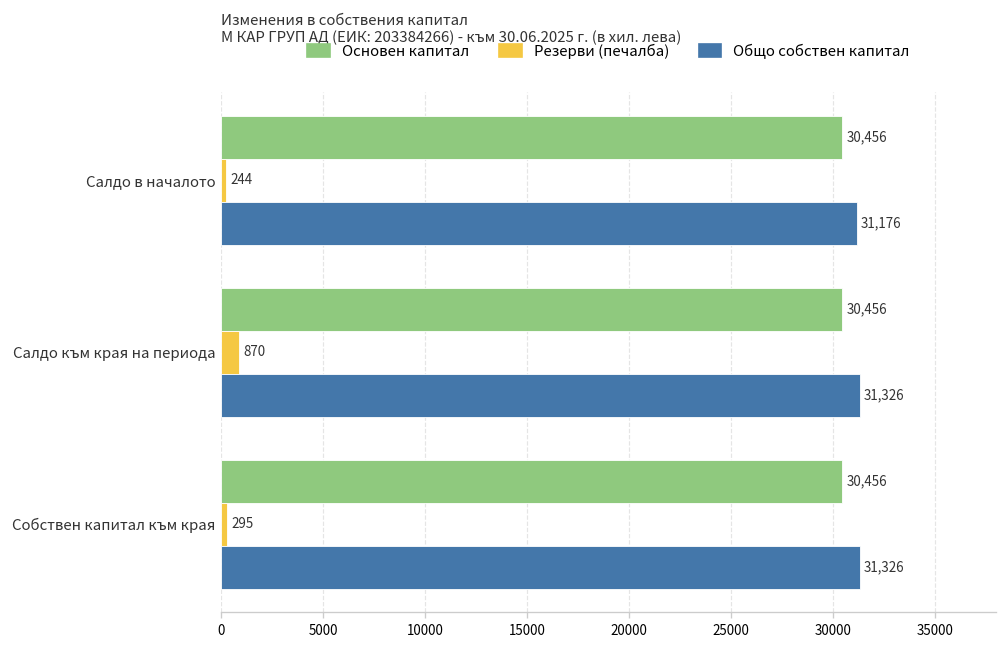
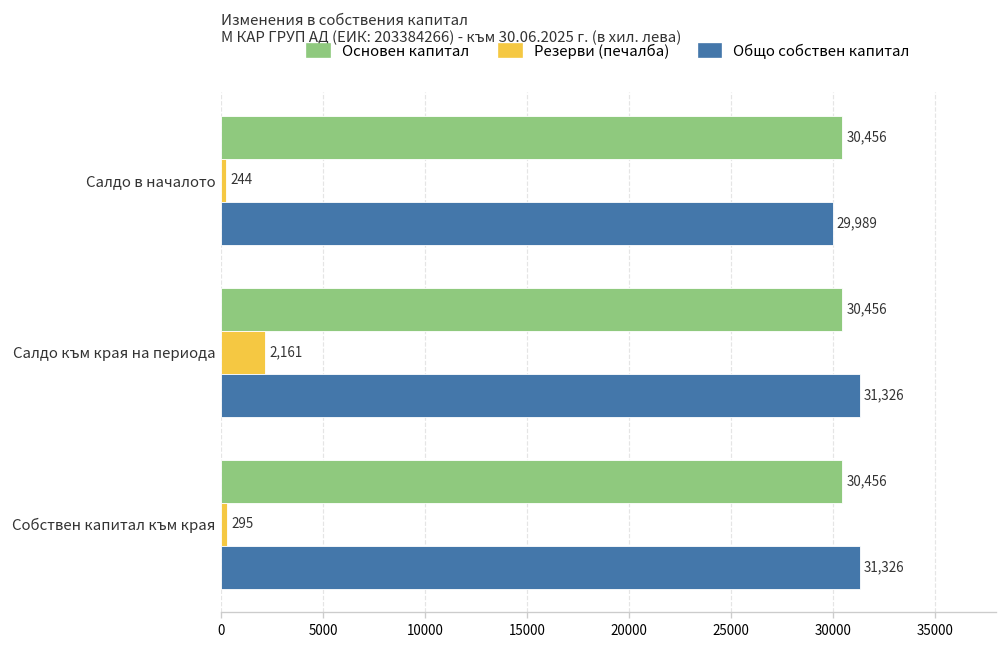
Общо собствен капитал, Салдо в началото: 31,176 -> 29,989
Резерви (печалба), Салдо към края на периода: 870 -> 2,161
